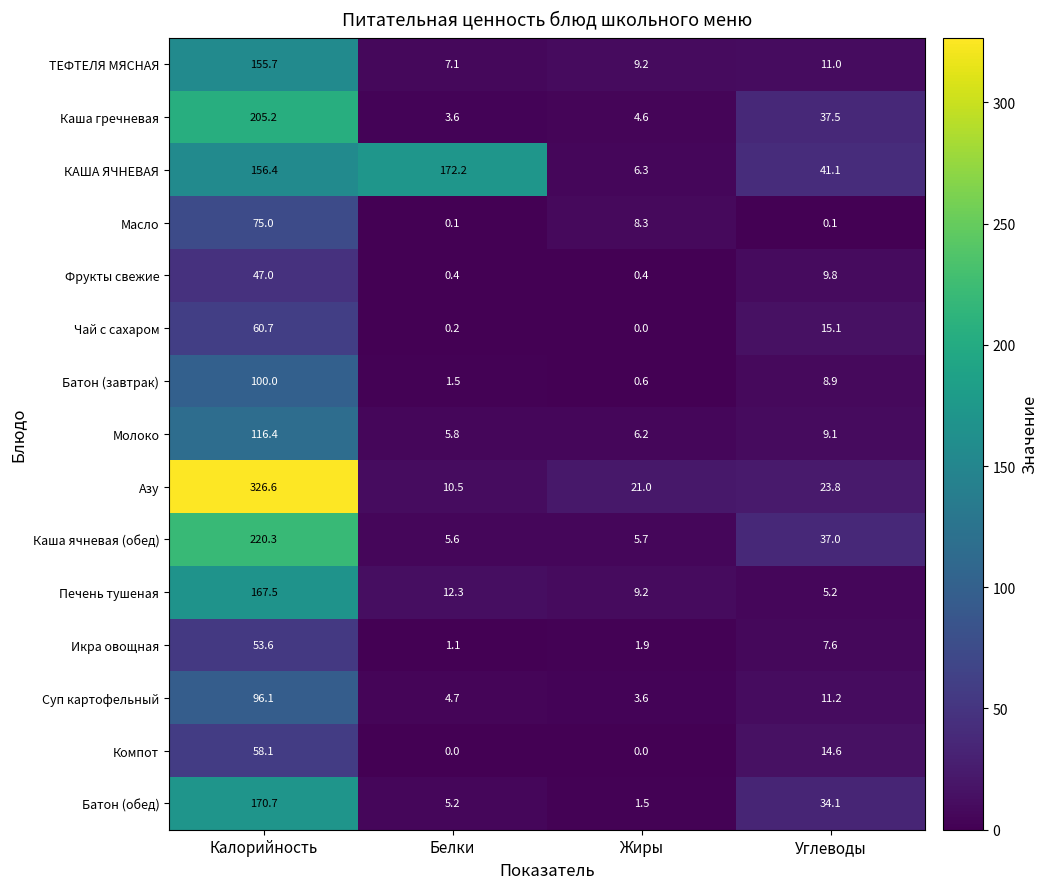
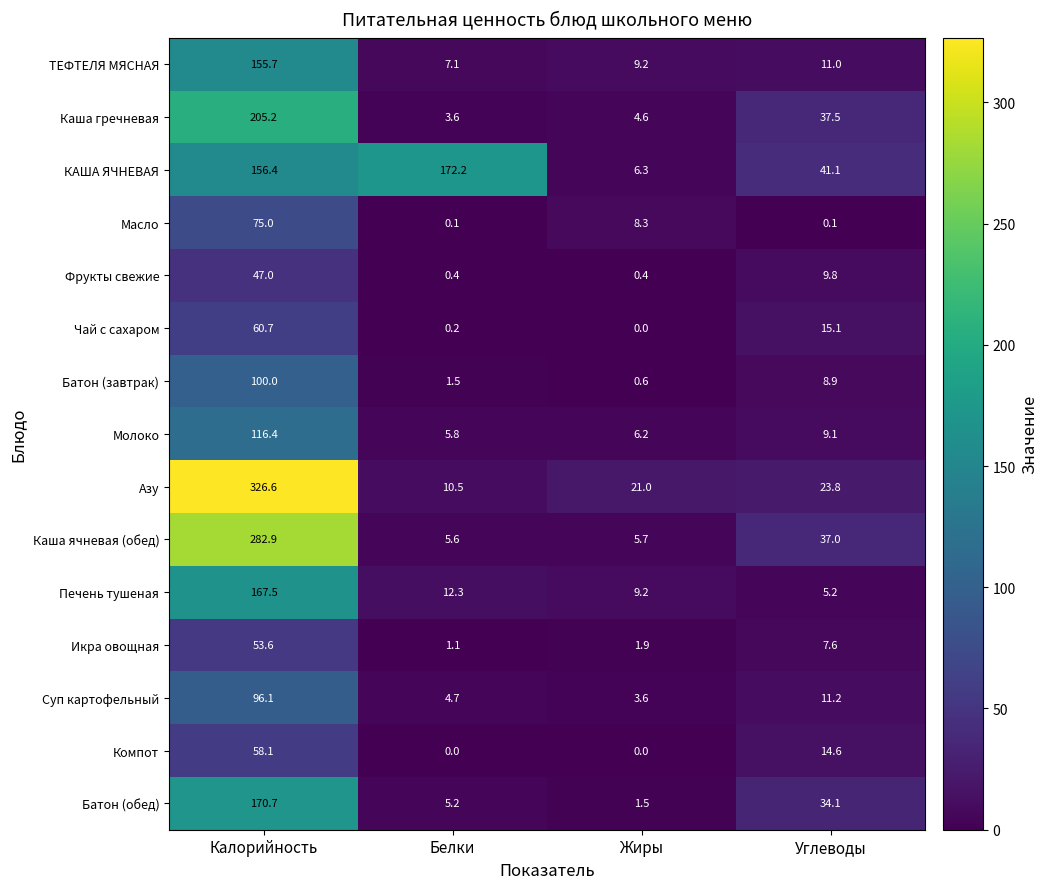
Каша ячневая (обед), Калорийность: 220.3 -> 282.9
